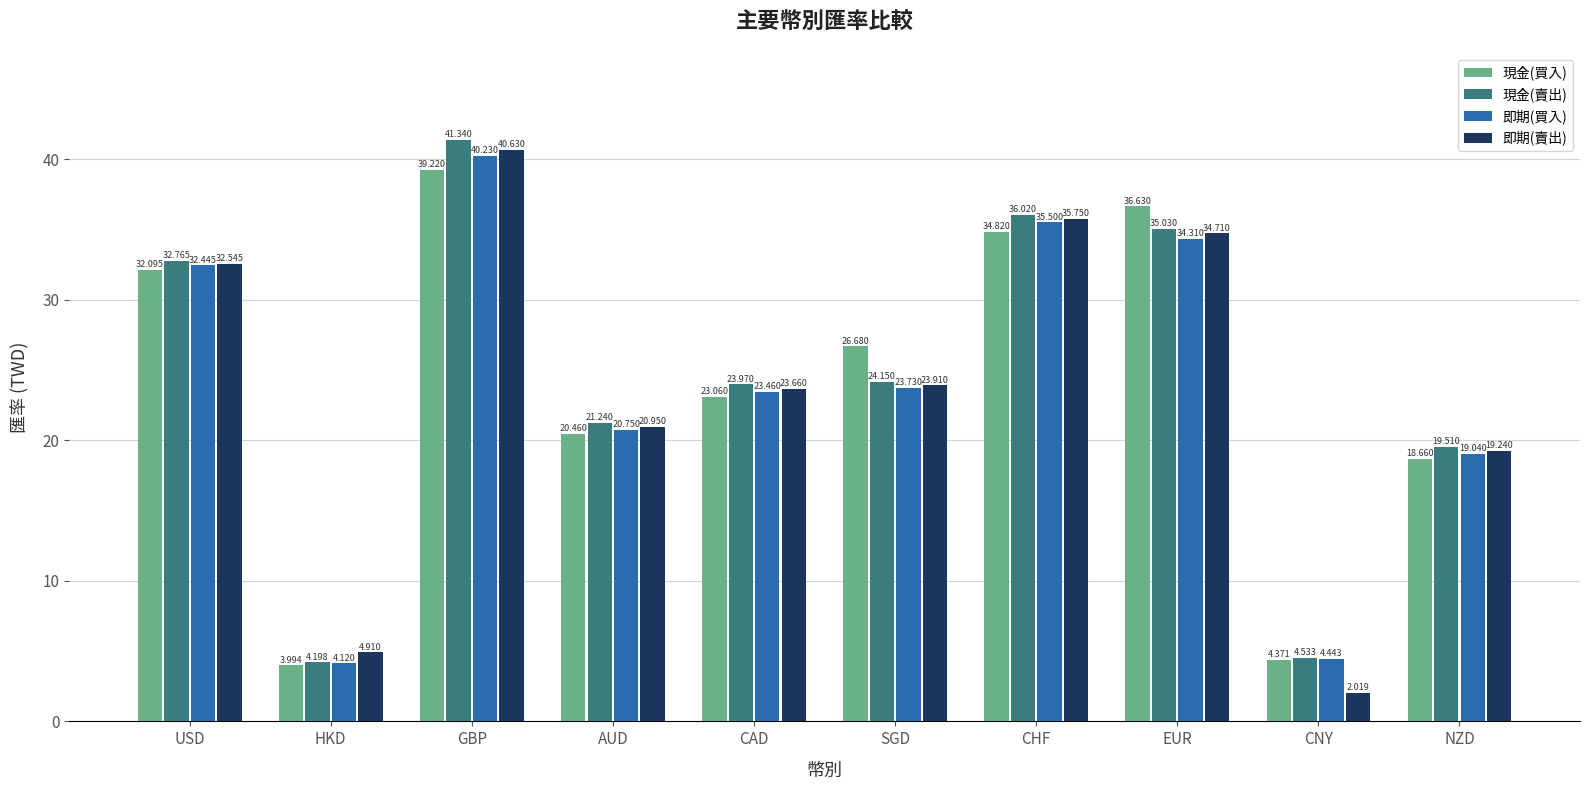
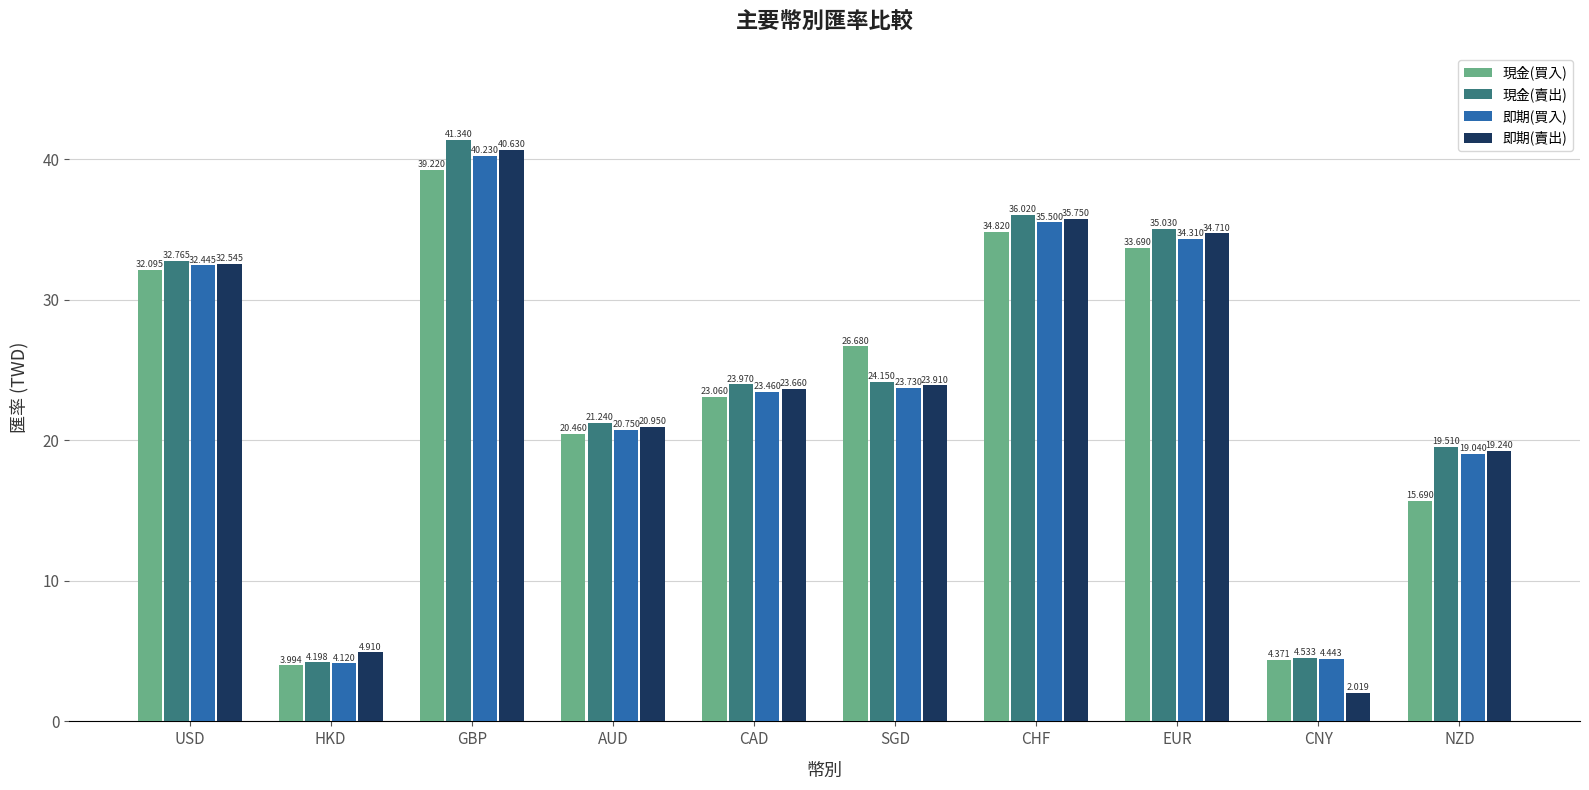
現金(買入), EUR: 36.630 -> 33.690
現金(買入), NZD: 18.660 -> 15.690
